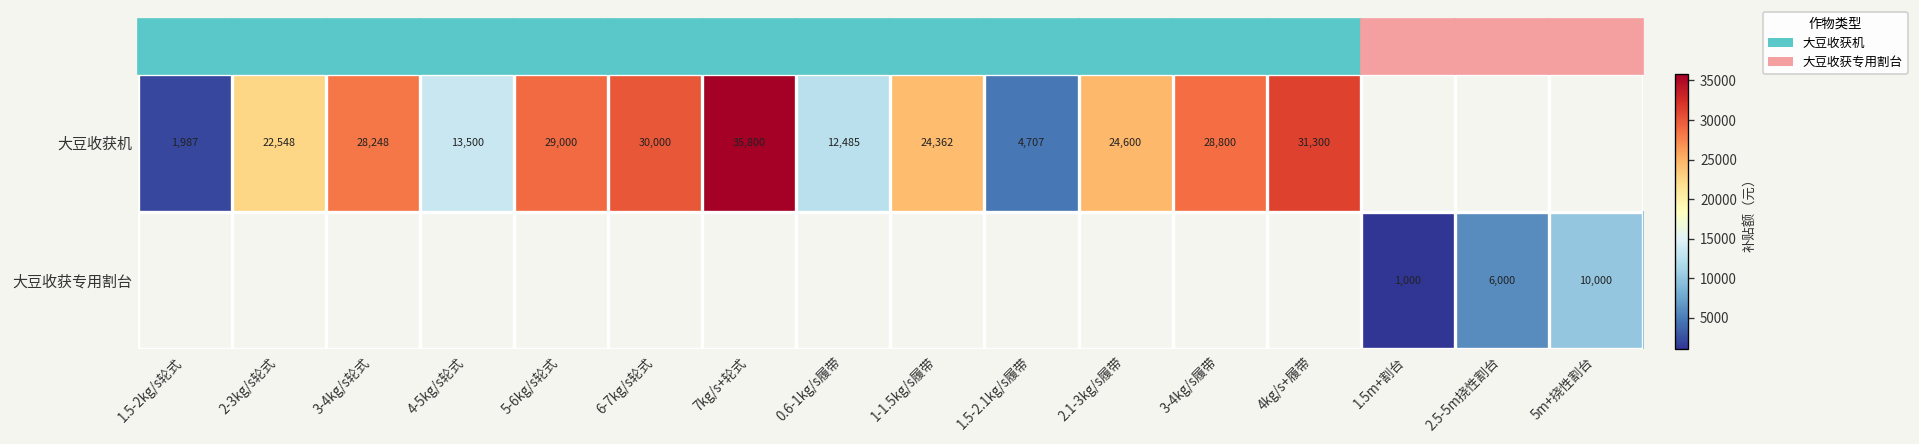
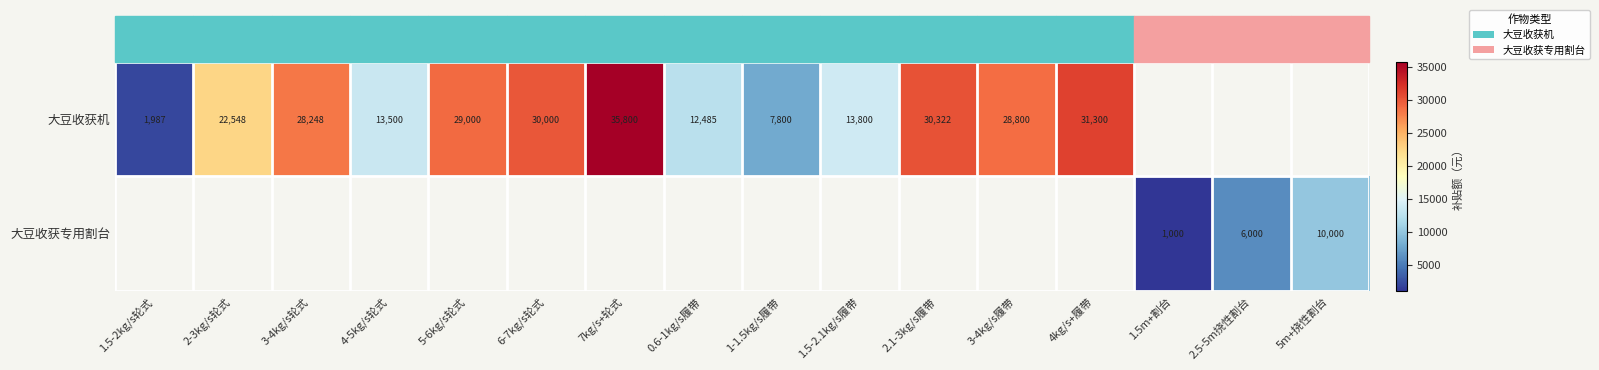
大豆收获机, 1-1.5kg/s履带: 24,362 -> 7,800
大豆收获机, 1.5-2.1kg/s履带: 4,707 -> 13,800
大豆收获机, 2.1-3kg/s履带: 24,600 -> 30,322
